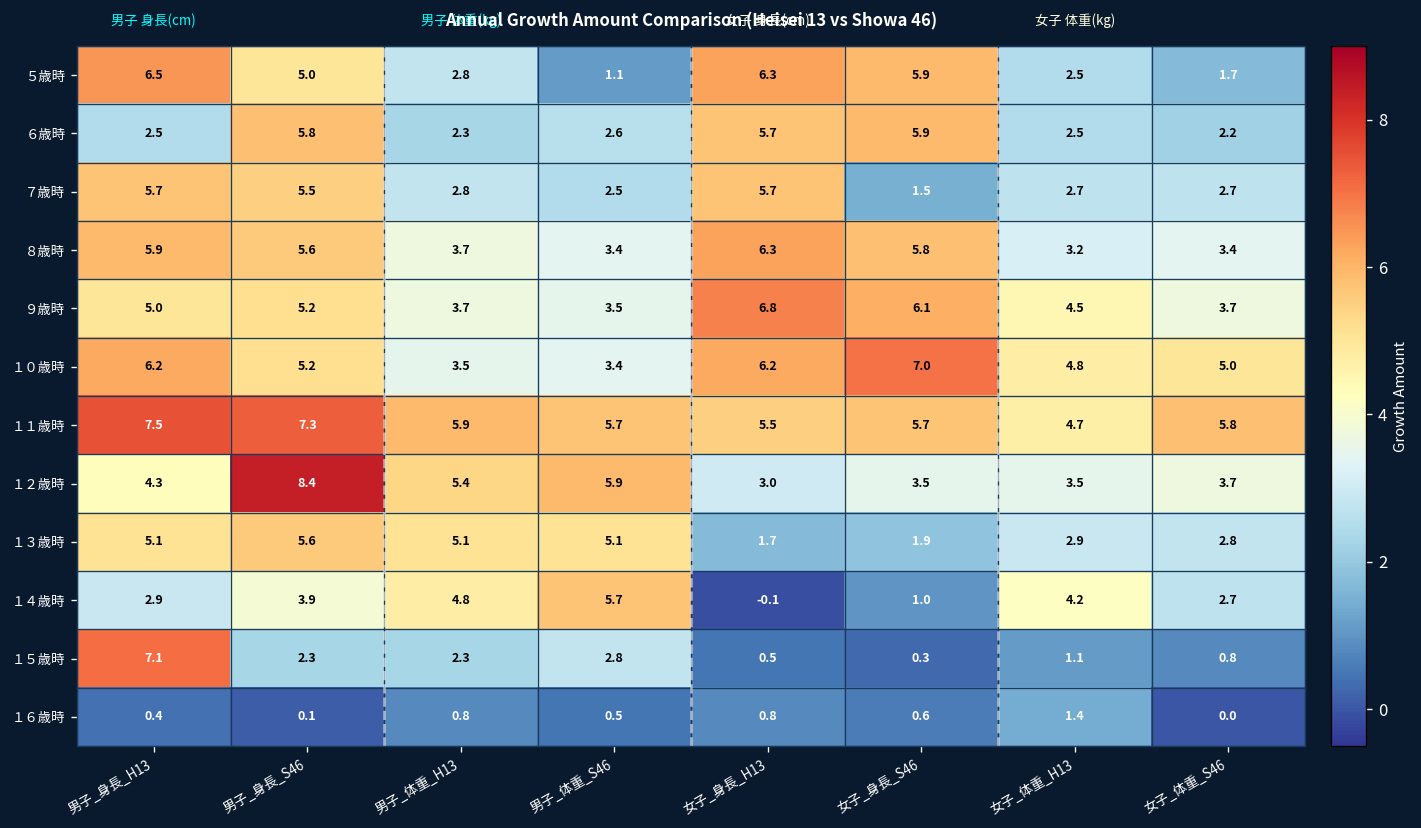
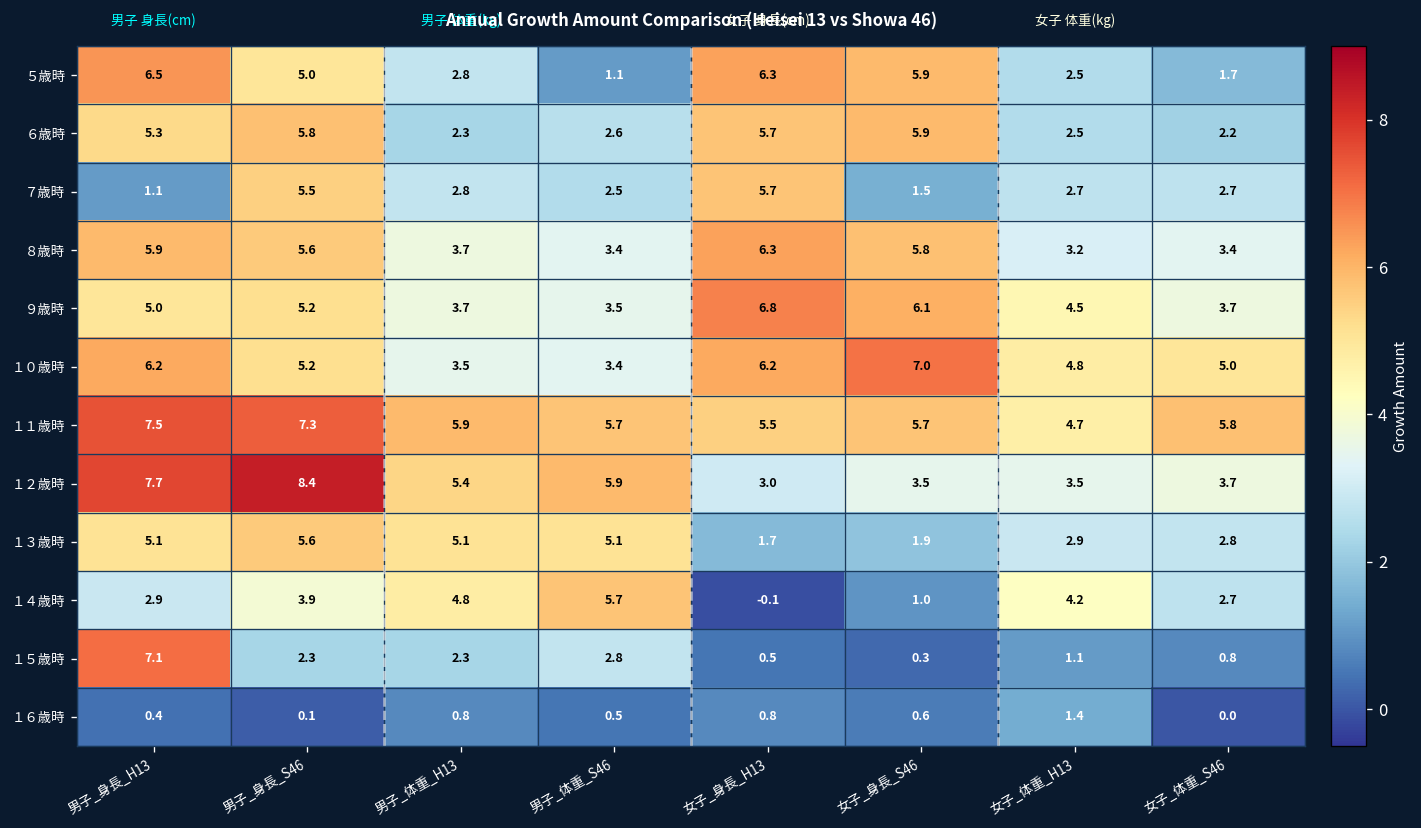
６歳時, 男子_身長_H13: 2.5 -> 5.3
７歳時, 男子_身長_H13: 5.7 -> 1.1
１２歳時, 男子_身長_H13: 4.3 -> 7.7
